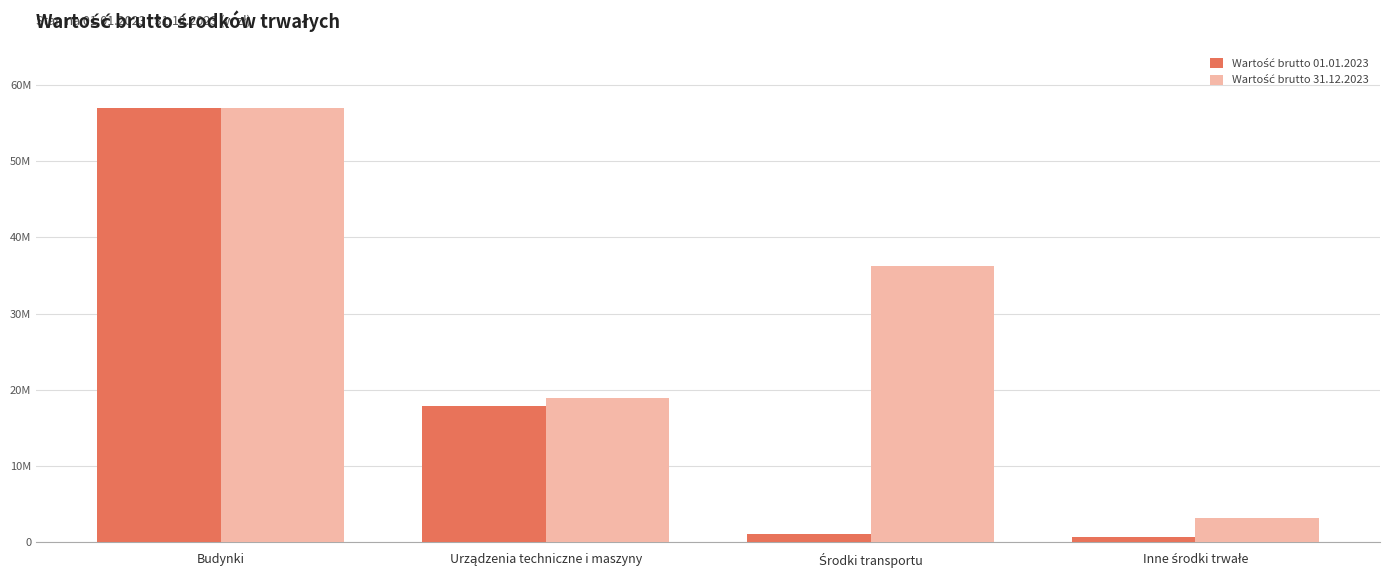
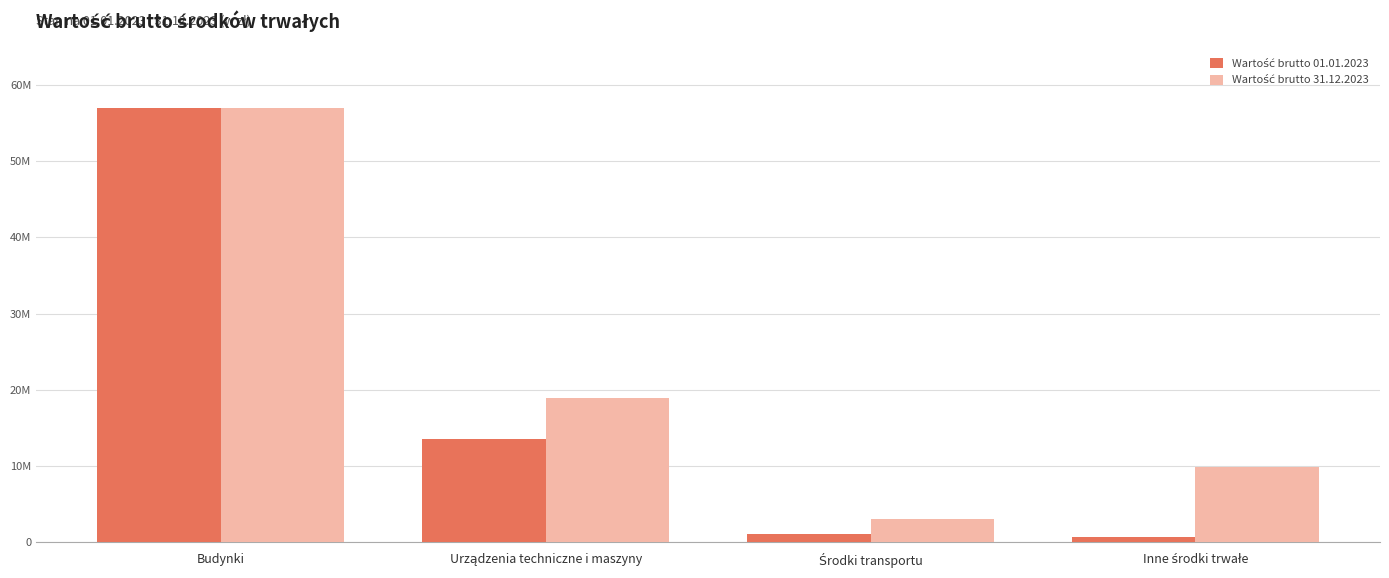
Wartość brutto 01.01.2023, Urządzenia techniczne i maszyny: 18000000 -> 14000000
Wartość brutto 31.12.2023, Środki transportu: 36000000 -> 3000000
Wartość brutto 31.12.2023, Inne środki trwałe: 3000000 -> 10000000
